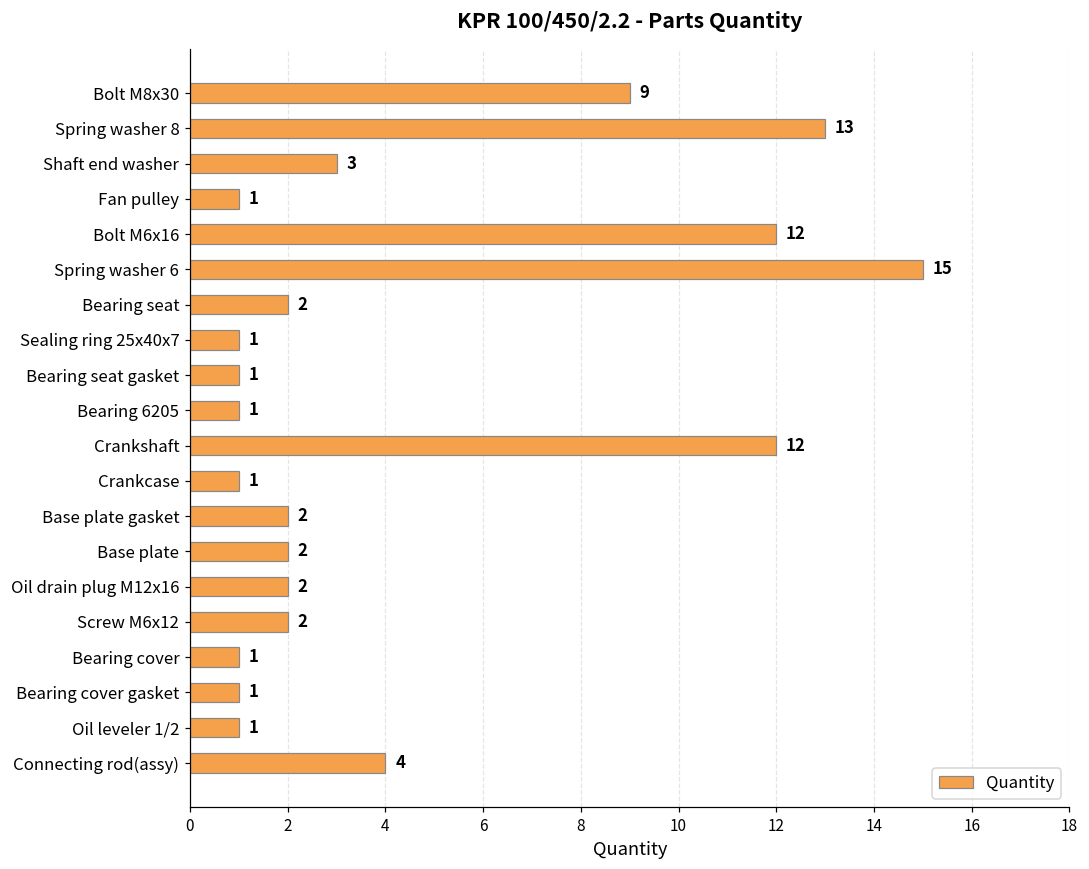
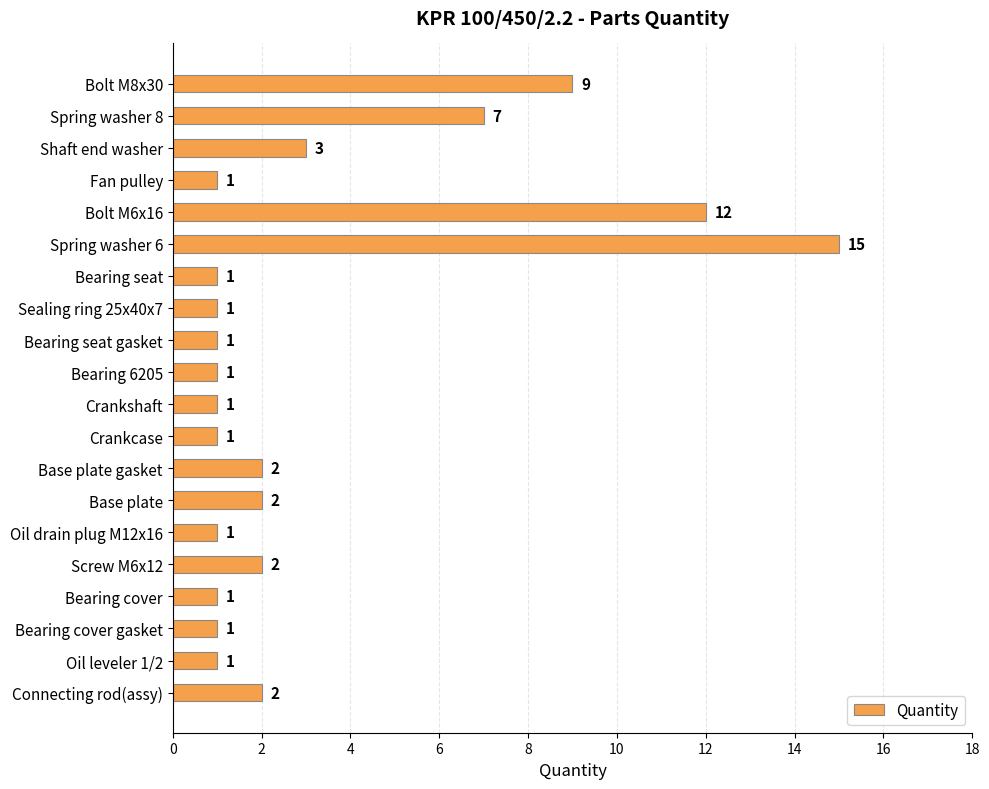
Spring washer 8: 13 -> 7
Bearing seat: 2 -> 1
Crankshaft: 12 -> 1
Oil drain plug M12x16: 2 -> 1
Connecting rod(assy): 4 -> 2
